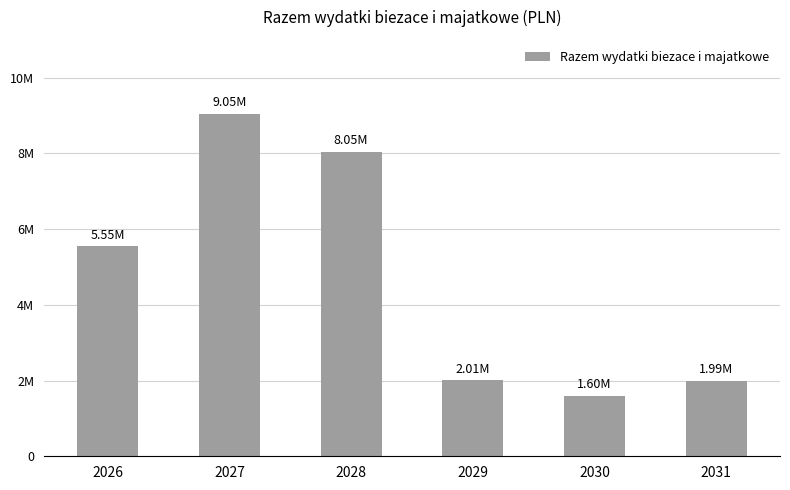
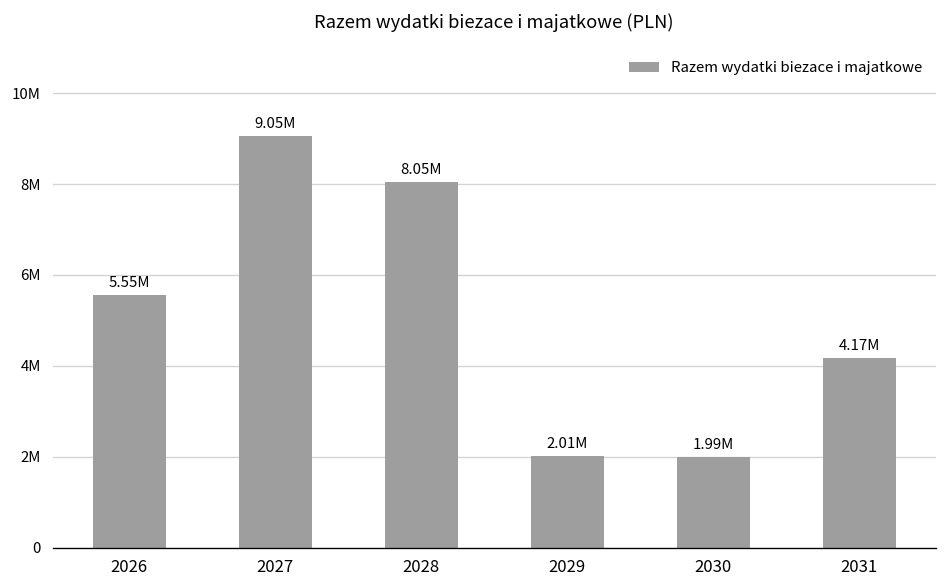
2030: 1.60M -> 1.99M
2031: 1.99M -> 4.17M
